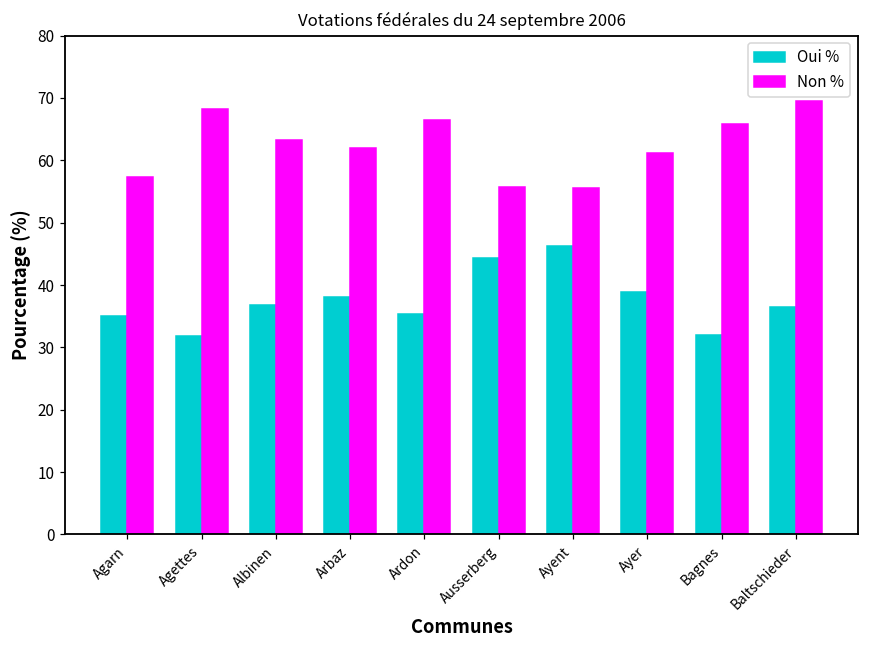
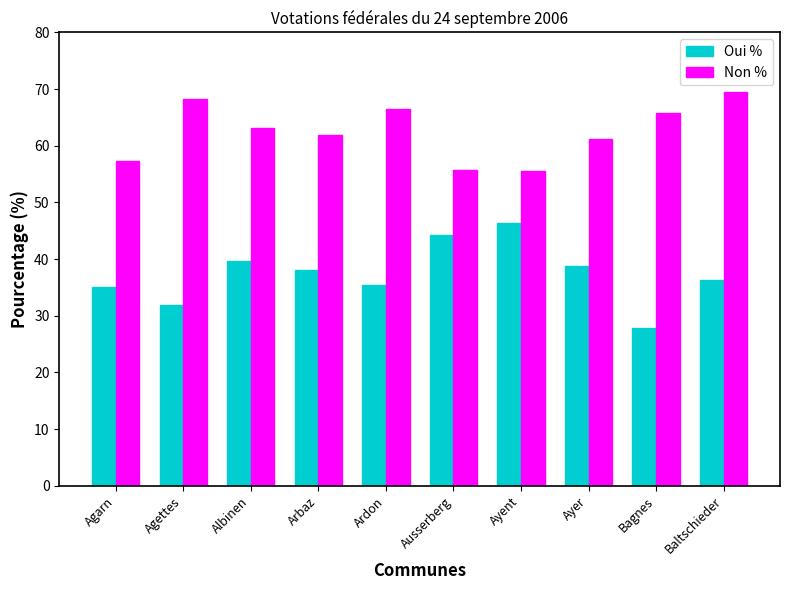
Oui %, Albinen: 37 -> 40
Oui %, Bagnes: 32 -> 28
